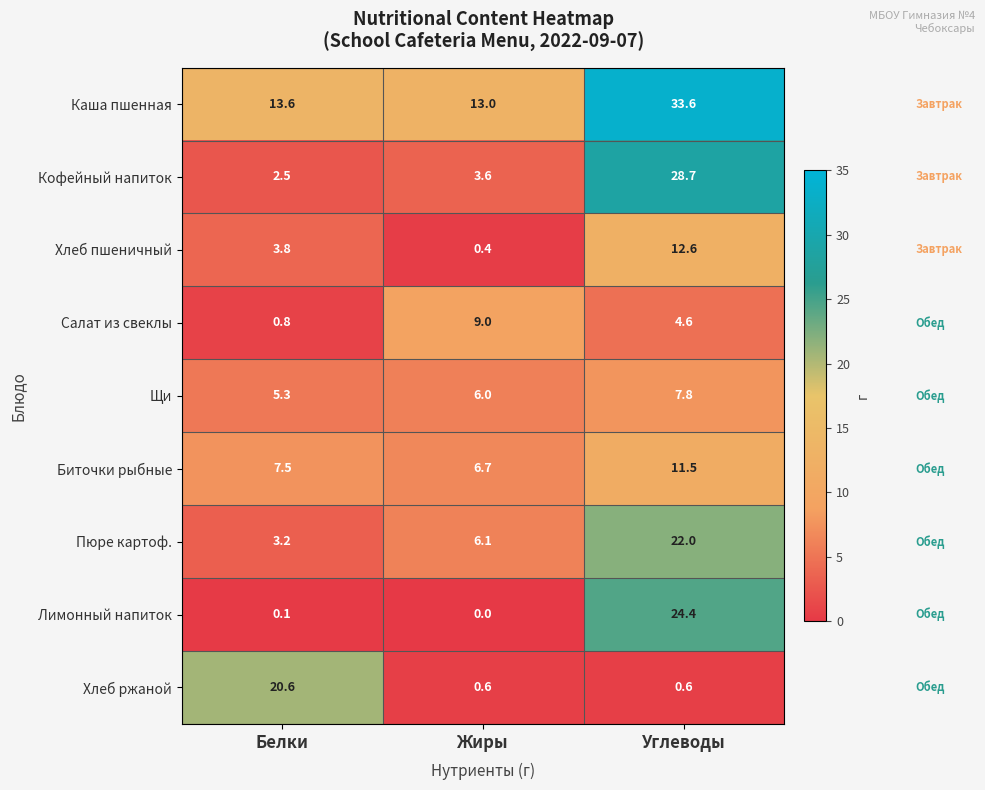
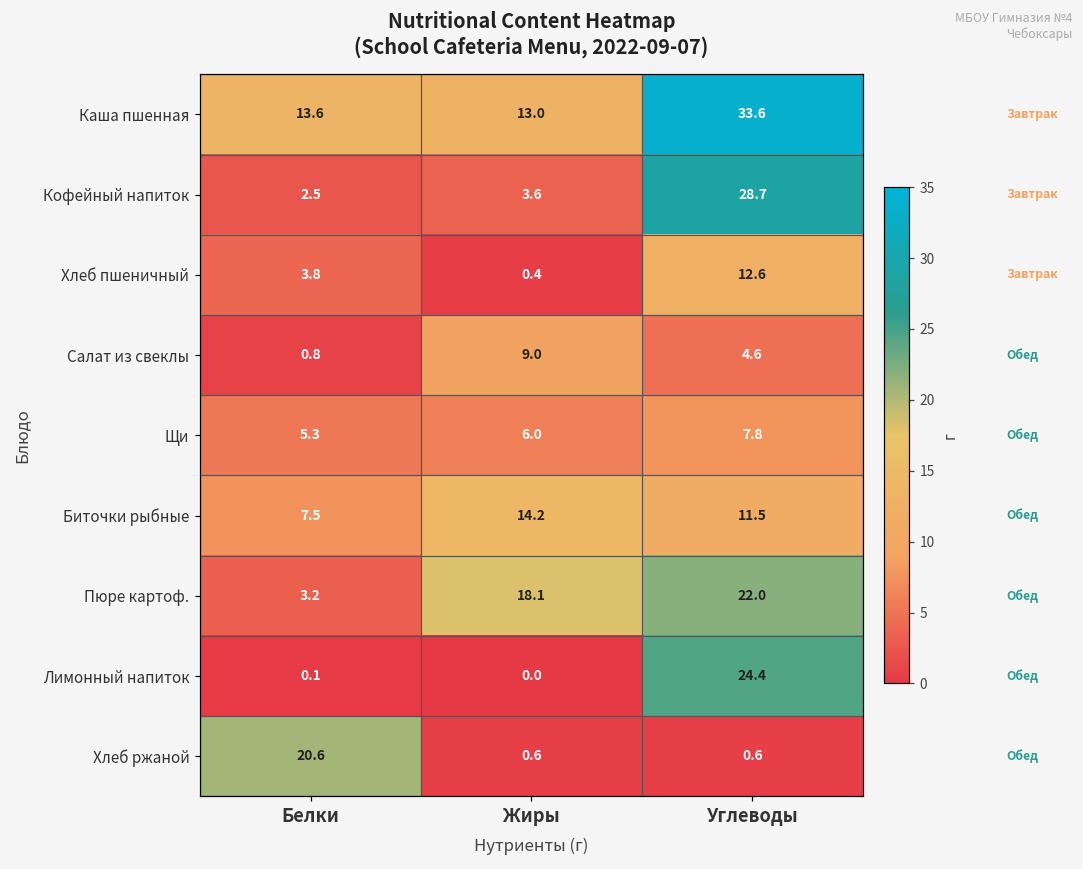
Биточки рыбные, Жиры: 6.7 -> 14.2
Пюре картоф., Жиры: 6.1 -> 18.1
